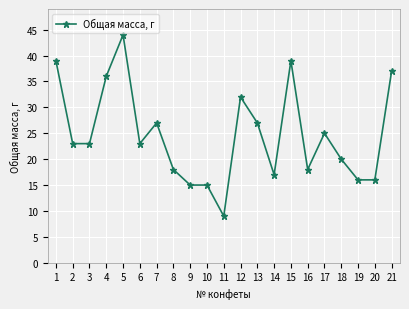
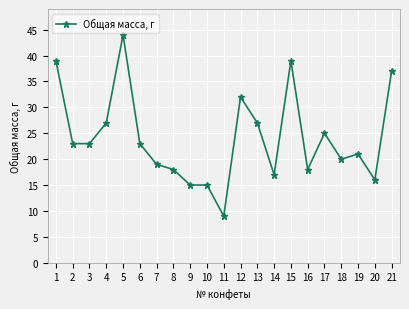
4: 36 -> 27
7: 27 -> 19
19: 16 -> 21
